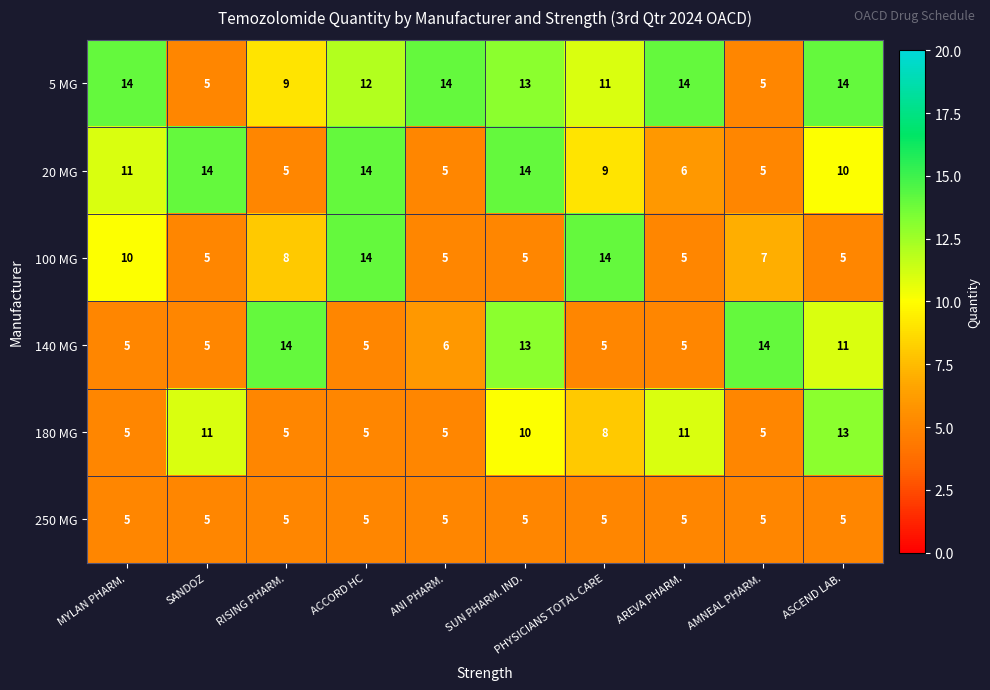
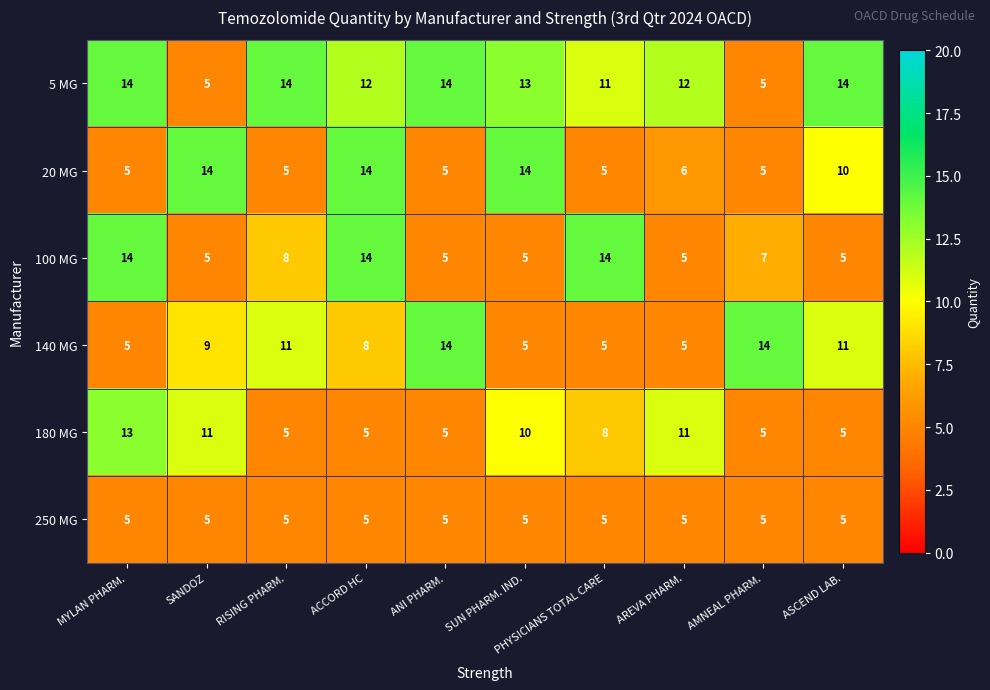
5 MG, RISING PHARM.: 9 -> 14
5 MG, AREVA PHARM.: 14 -> 12
20 MG, MYLAN PHARM.: 11 -> 5
20 MG, PHYSICIANS TOTAL CARE: 9 -> 5
100 MG, MYLAN PHARM.: 10 -> 14
140 MG, SANDOZ: 5 -> 9
140 MG, RISING PHARM.: 14 -> 11
140 MG, ACCORD HC: 5 -> 8
140 MG, ANI PHARM.: 6 -> 14
140 MG, SUN PHARM. IND.: 13 -> 5
180 MG, MYLAN PHARM.: 5 -> 13
180 MG, ASCEND LAB.: 13 -> 5
